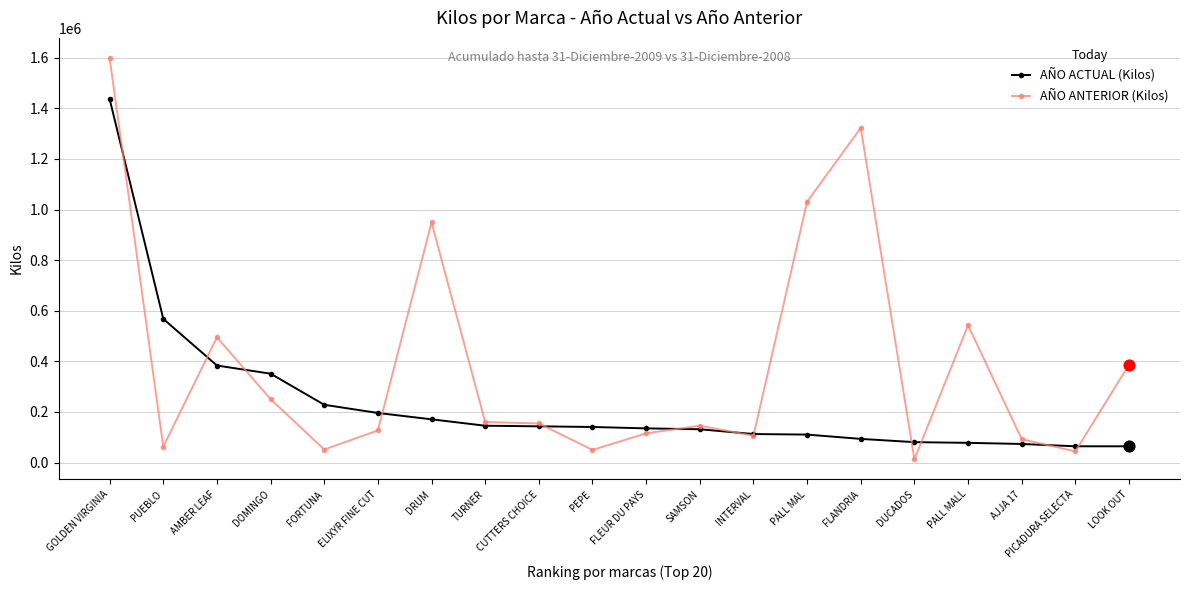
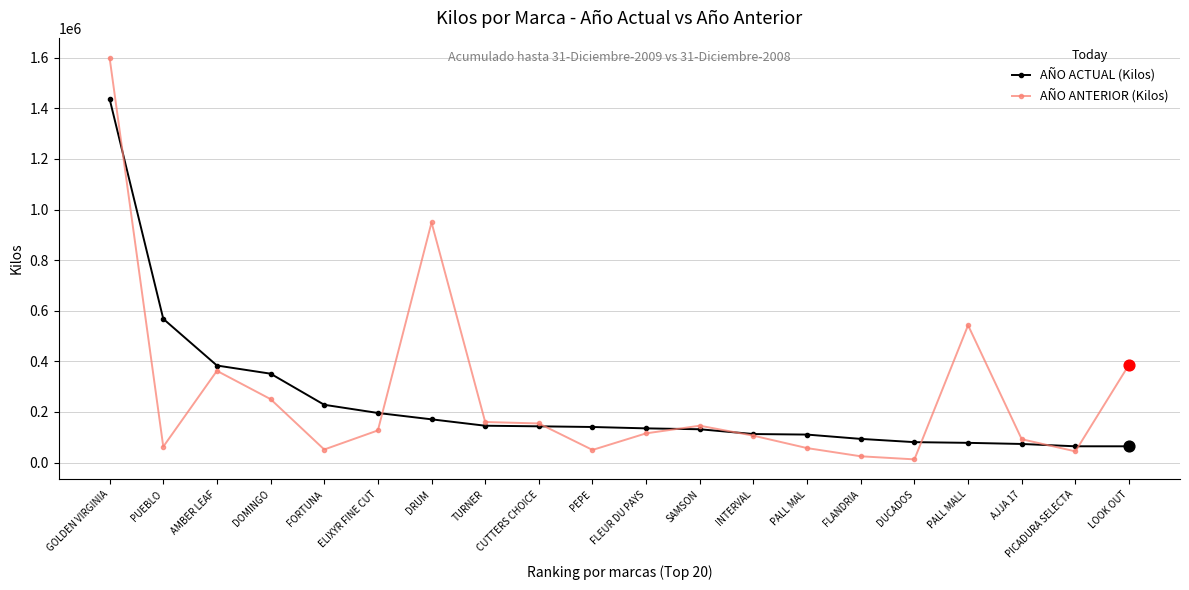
AÑO ANTERIOR (Kilos), AMBER LEAF: 500000 -> 360000
AÑO ANTERIOR (Kilos), PALL MAL: 1030000 -> 60000
AÑO ANTERIOR (Kilos), FLANDRIA: 1320000 -> 20000
